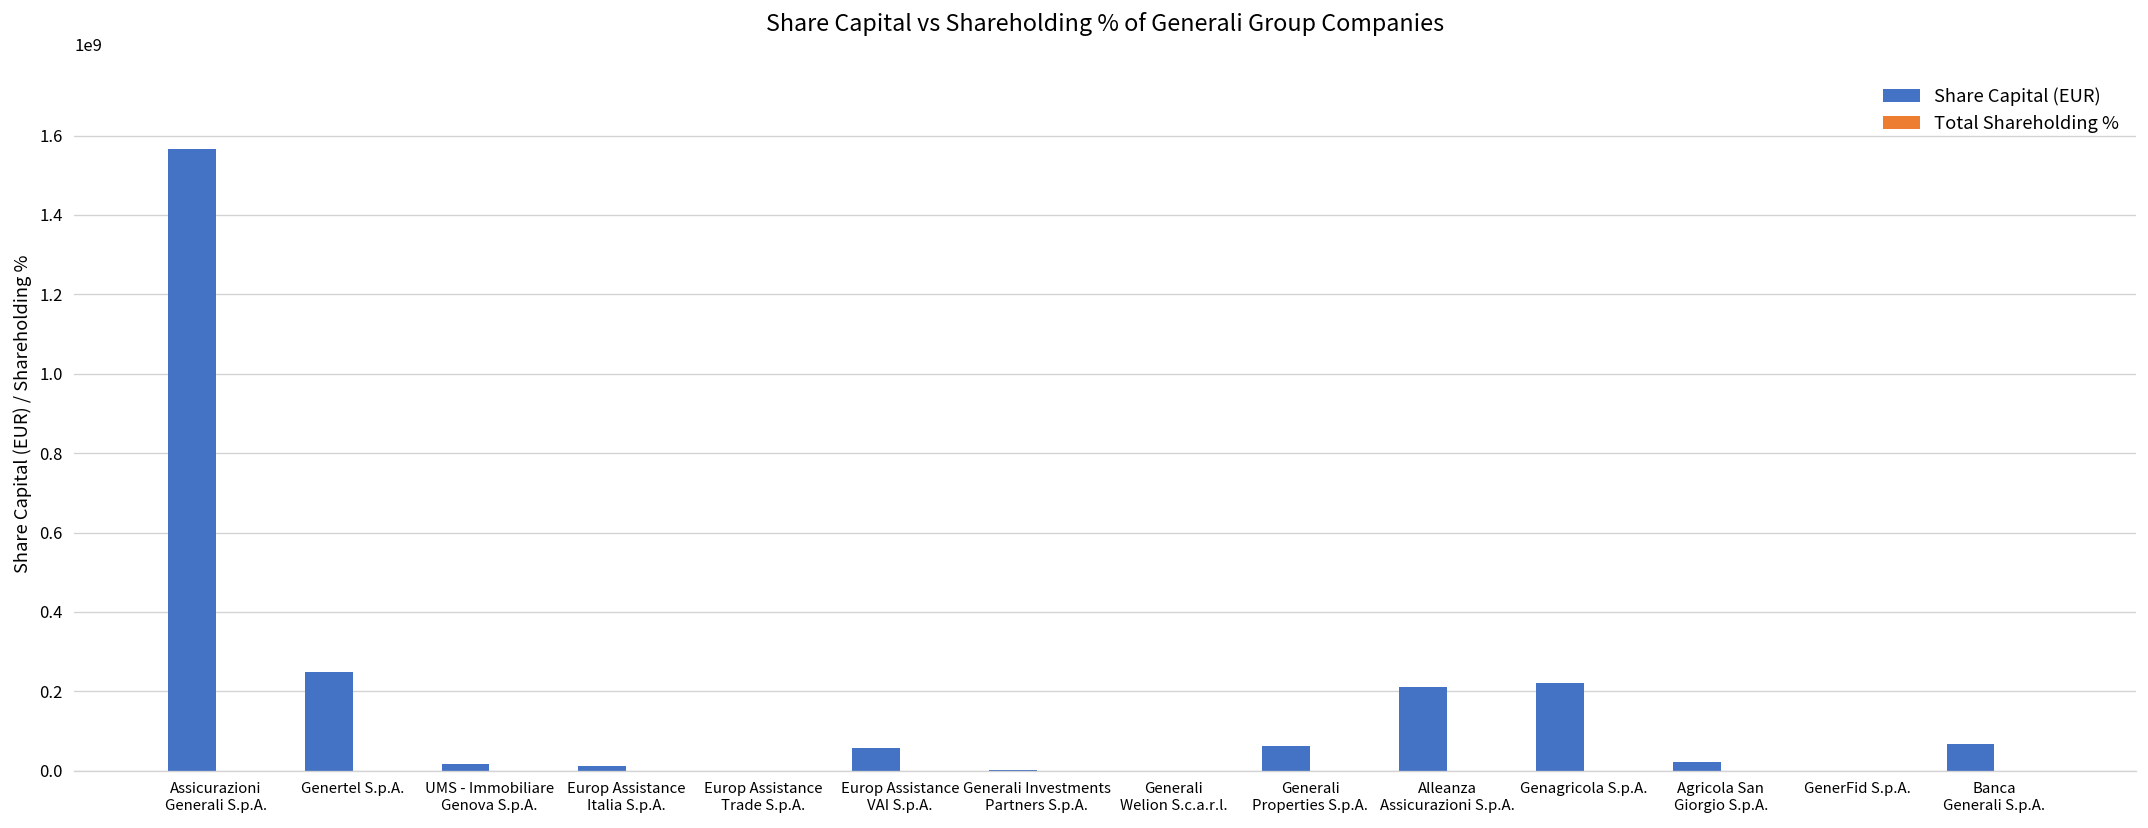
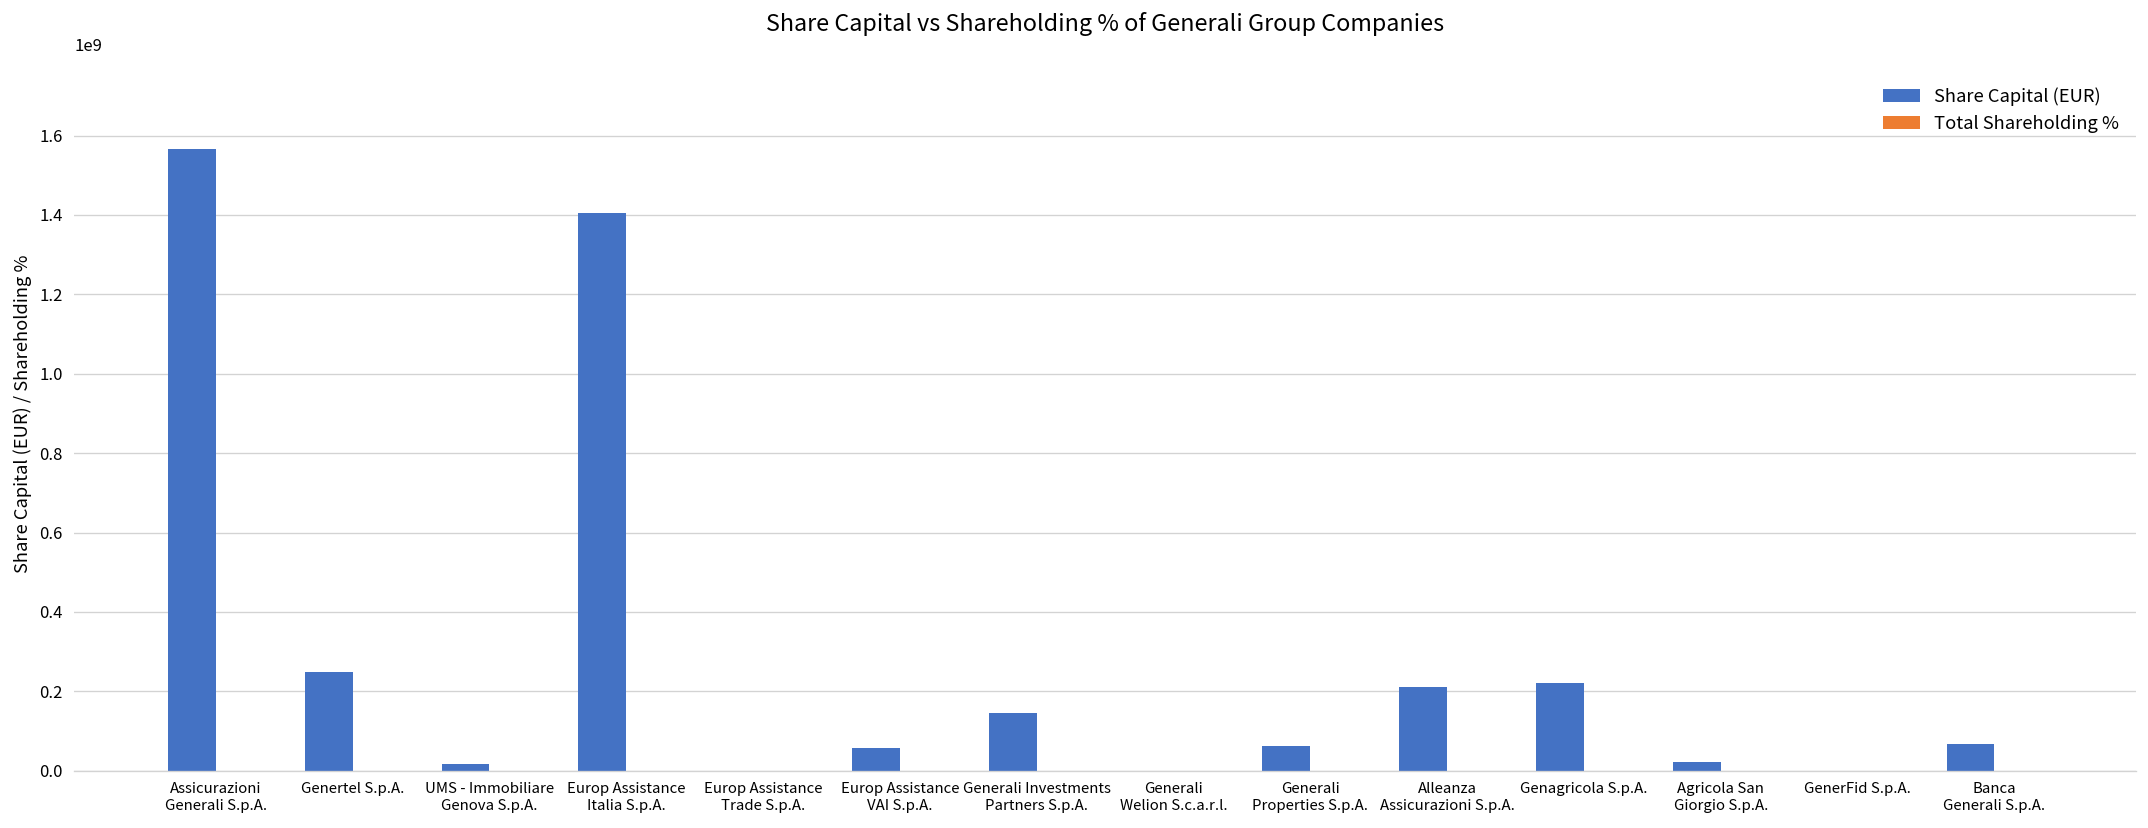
Share Capital (EUR), Europ Assistance Italia S.p.A.: 10000000 -> 1410000000
Share Capital (EUR), Generali Investments Partners S.p.A.: 0 -> 150000000
